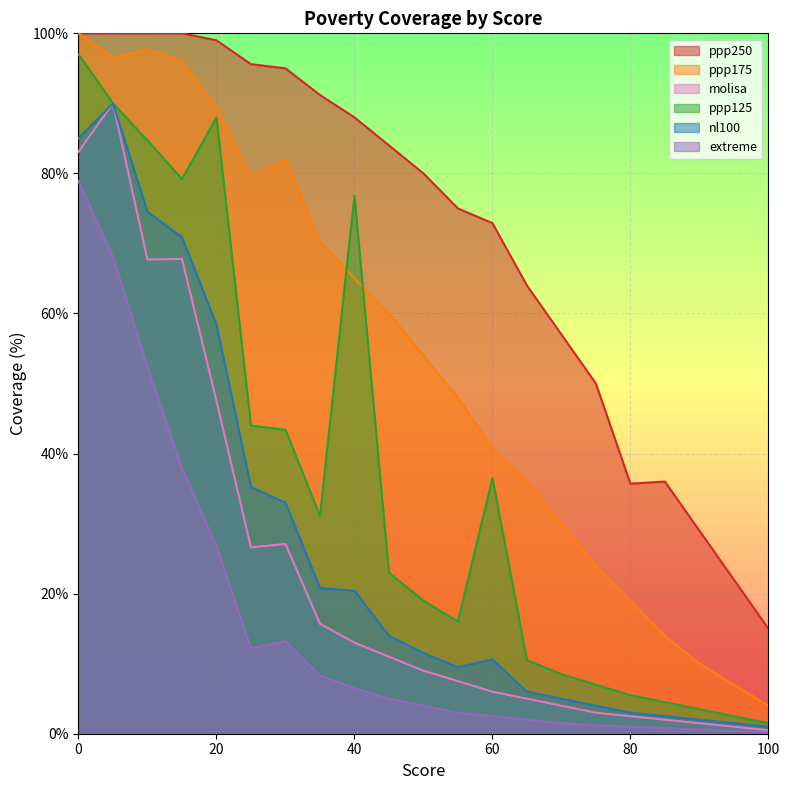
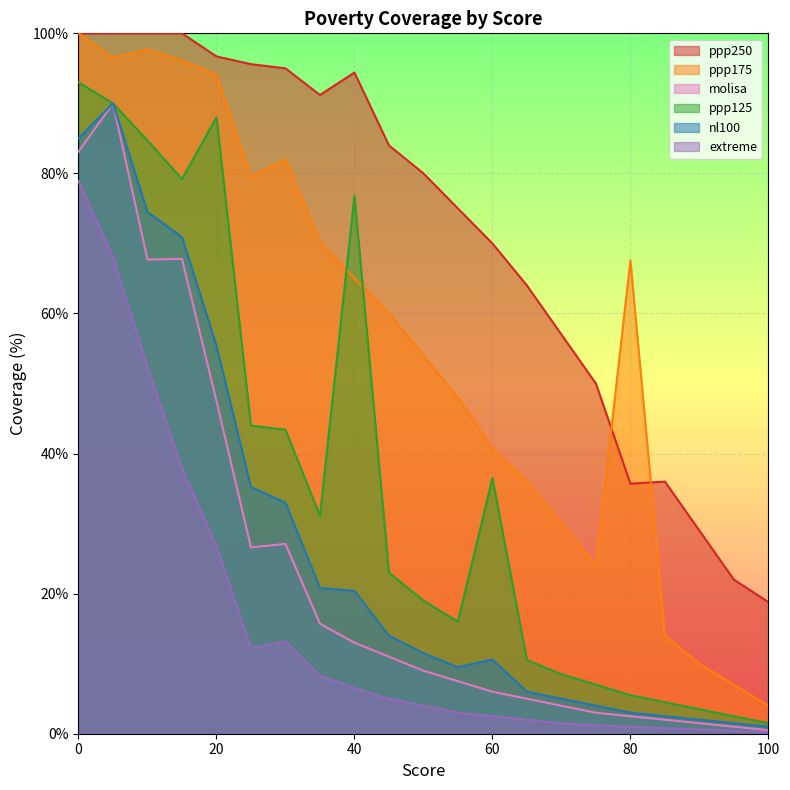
ppp125, 0: 97% -> 93%
ppp250, 20: 99% -> 97%
ppp175, 20: 89% -> 94%
nl100, 20: 58% -> 55%
ppp250, 40: 88% -> 94%
ppp250, 60: 73% -> 70%
ppp175, 80: 19% -> 68%
ppp250, 100: 15% -> 19%
